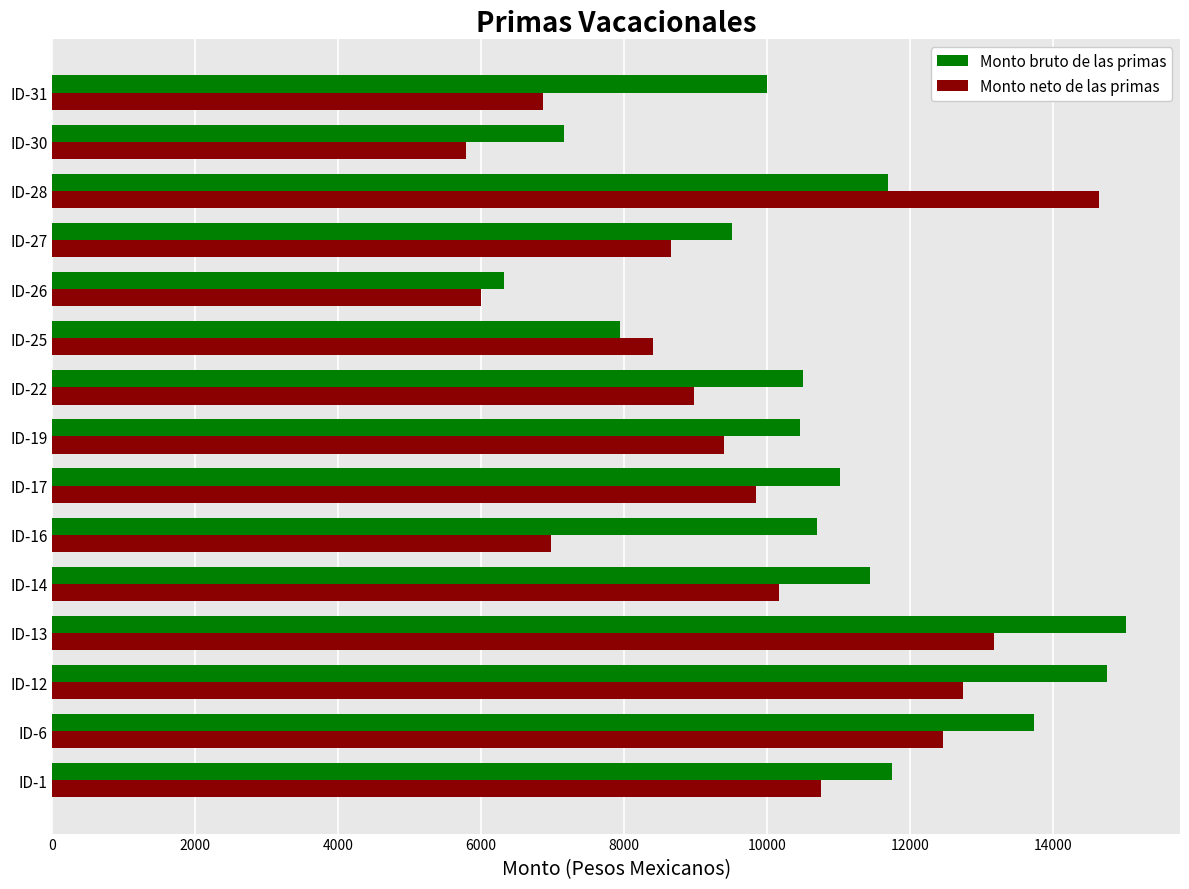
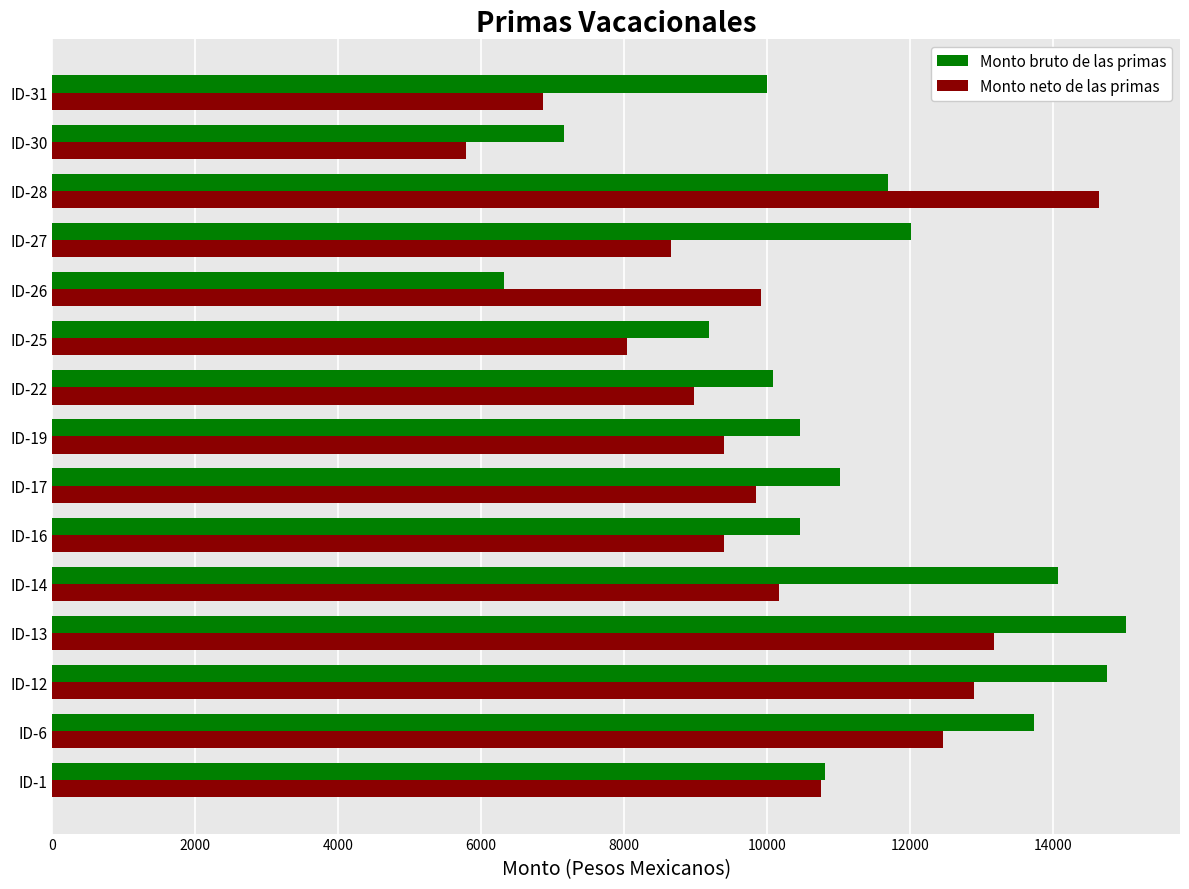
Monto bruto de las primas, ID-27: 9500 -> 12000
Monto neto de las primas, ID-26: 6000 -> 9900
Monto bruto de las primas, ID-25: 7900 -> 9200
Monto neto de las primas, ID-25: 8400 -> 8000
Monto bruto de las primas, ID-22: 10500 -> 10100
Monto bruto de las primas, ID-16: 10700 -> 10500
Monto neto de las primas, ID-16: 7000 -> 9400
Monto bruto de las primas, ID-14: 11400 -> 14100
Monto neto de las primas, ID-12: 12700 -> 12900
Monto bruto de las primas, ID-1: 11700 -> 10800
